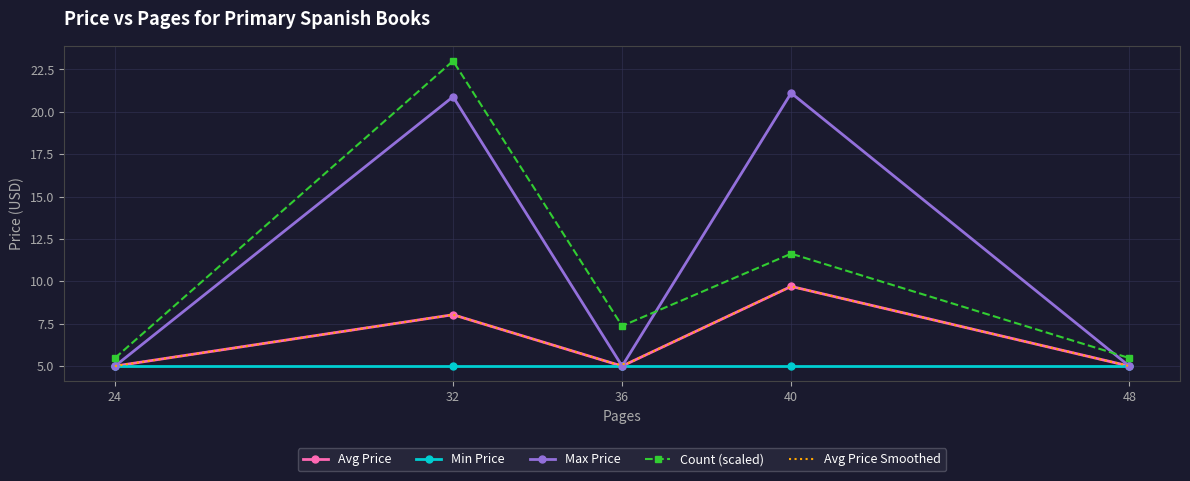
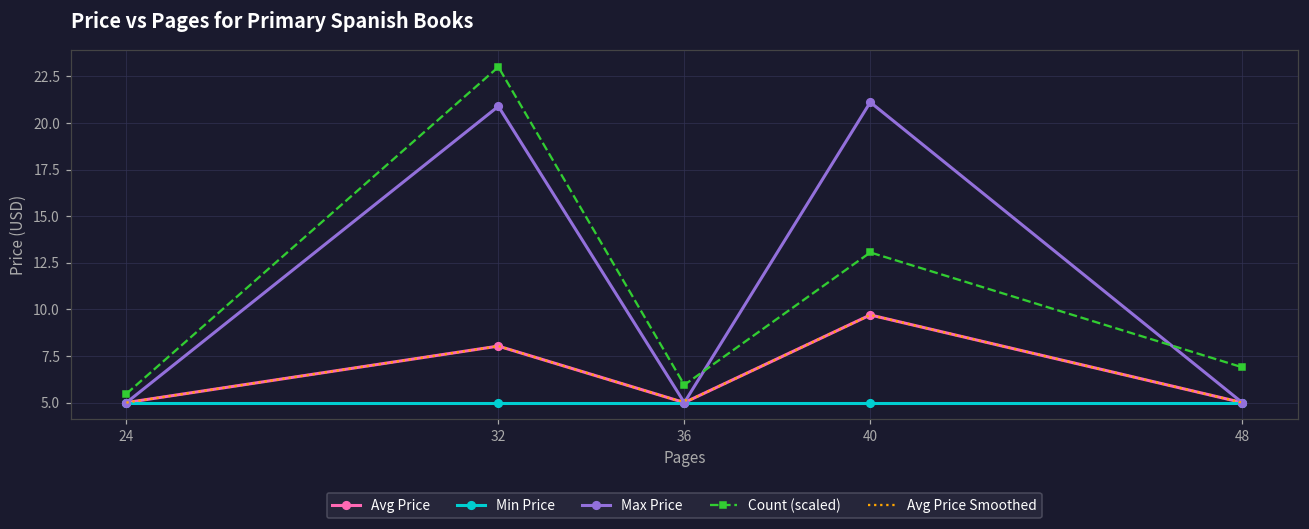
Count (scaled), 36: 7.4 -> 5.9
Count (scaled), 40: 11.6 -> 13.1
Count (scaled), 48: 5.5 -> 6.9
